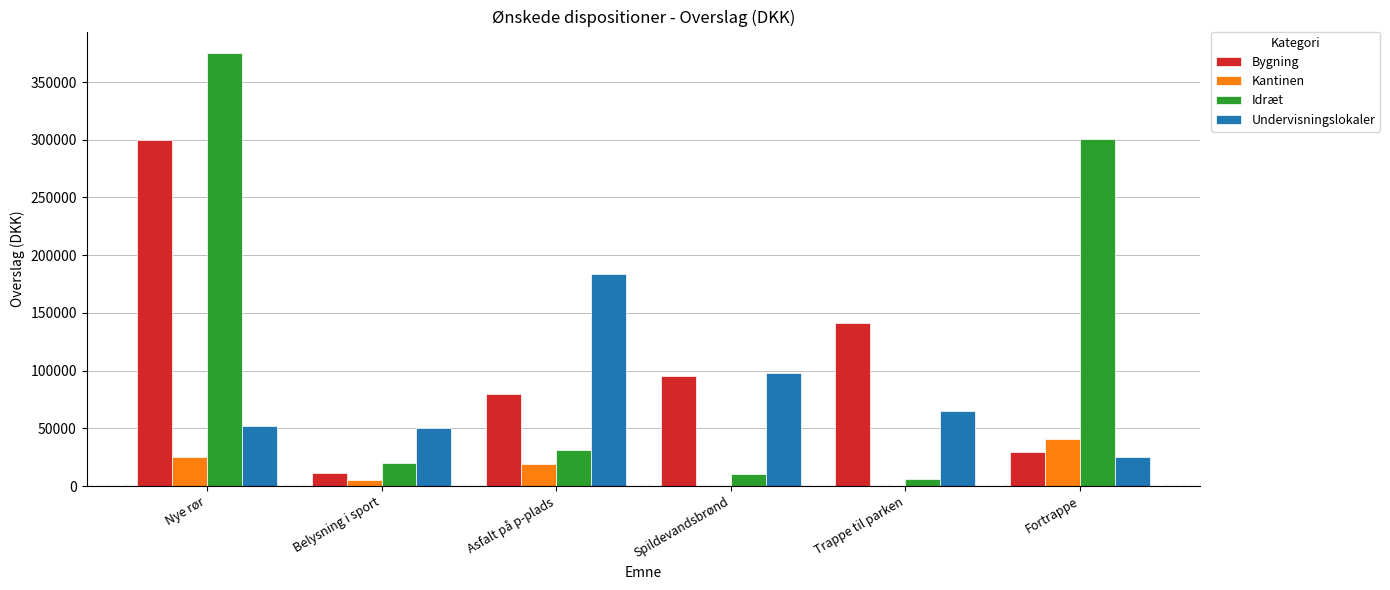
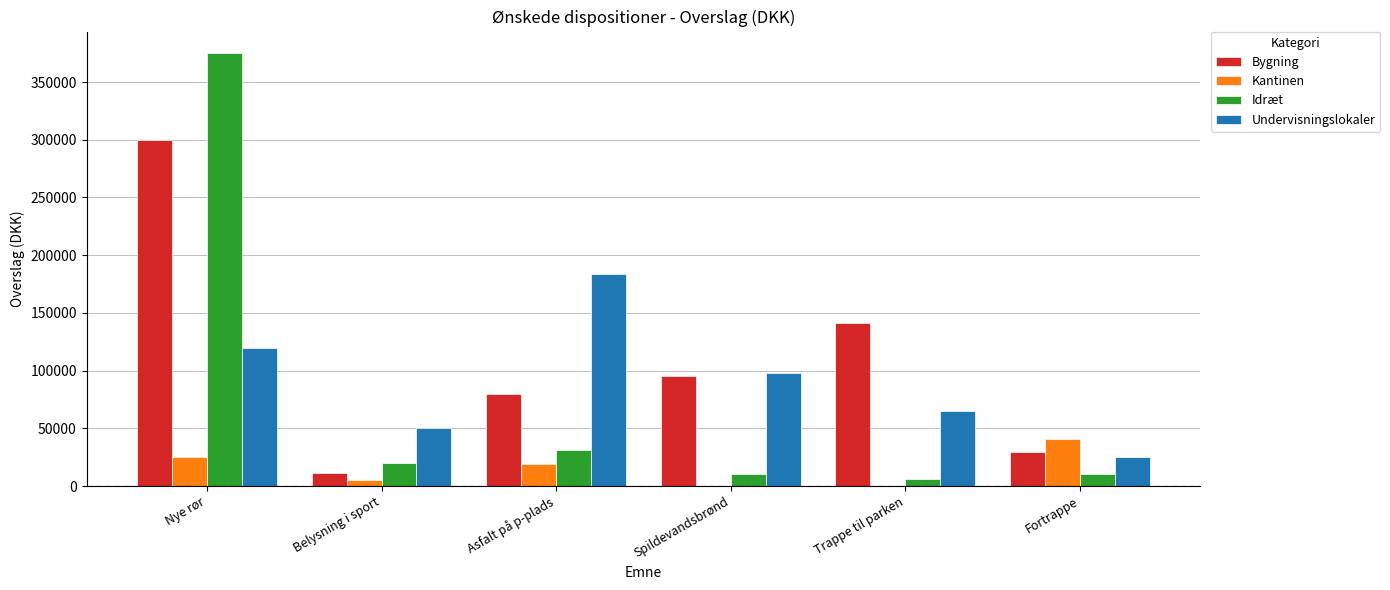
Undervisningslokaler, Nye rør: 52000 -> 120000
Idræt, Fortrappe: 300000 -> 10000
